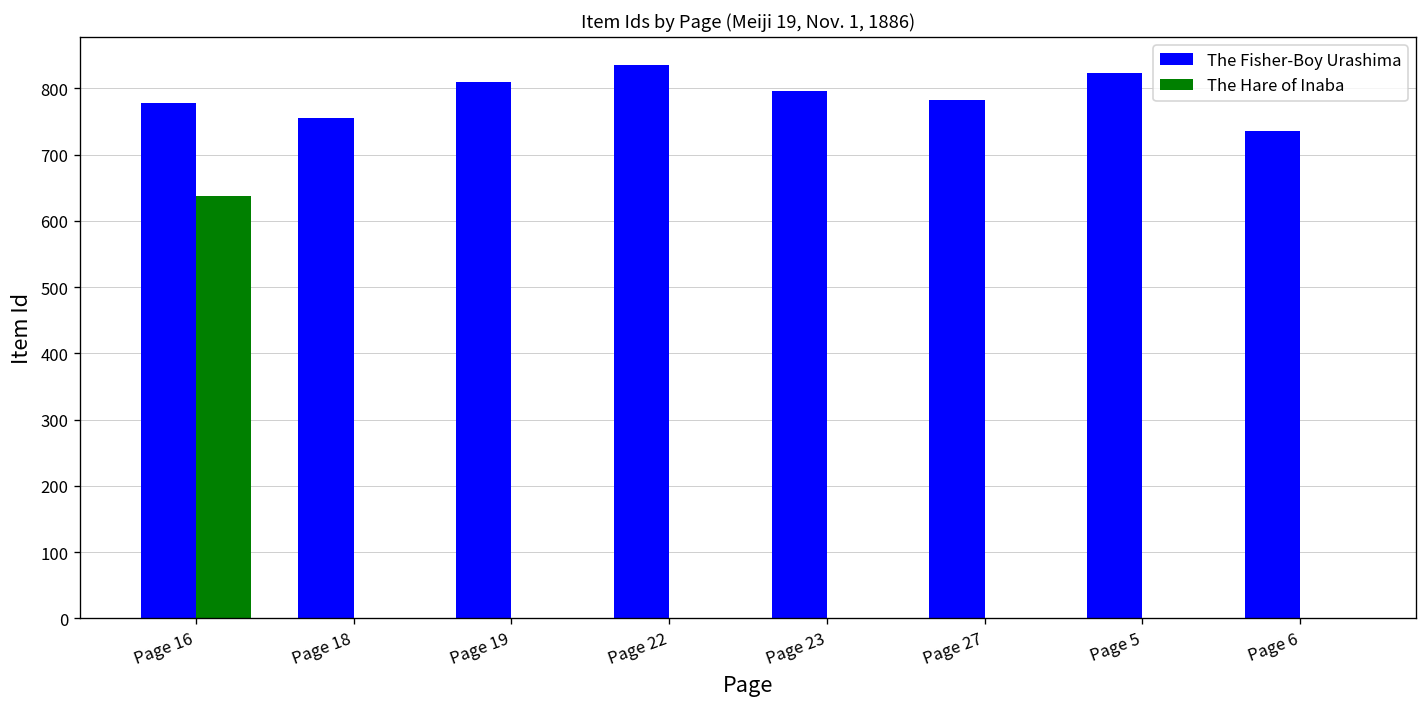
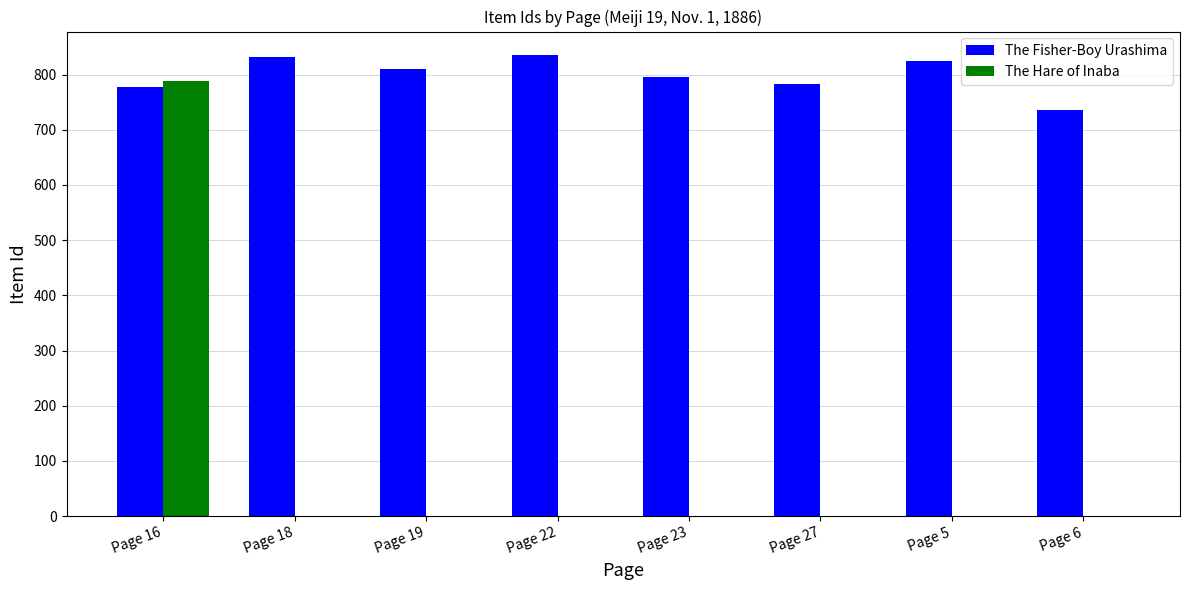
The Hare of Inaba, Page 16: 640 -> 790
The Fisher-Boy Urashima, Page 18: 760 -> 830
